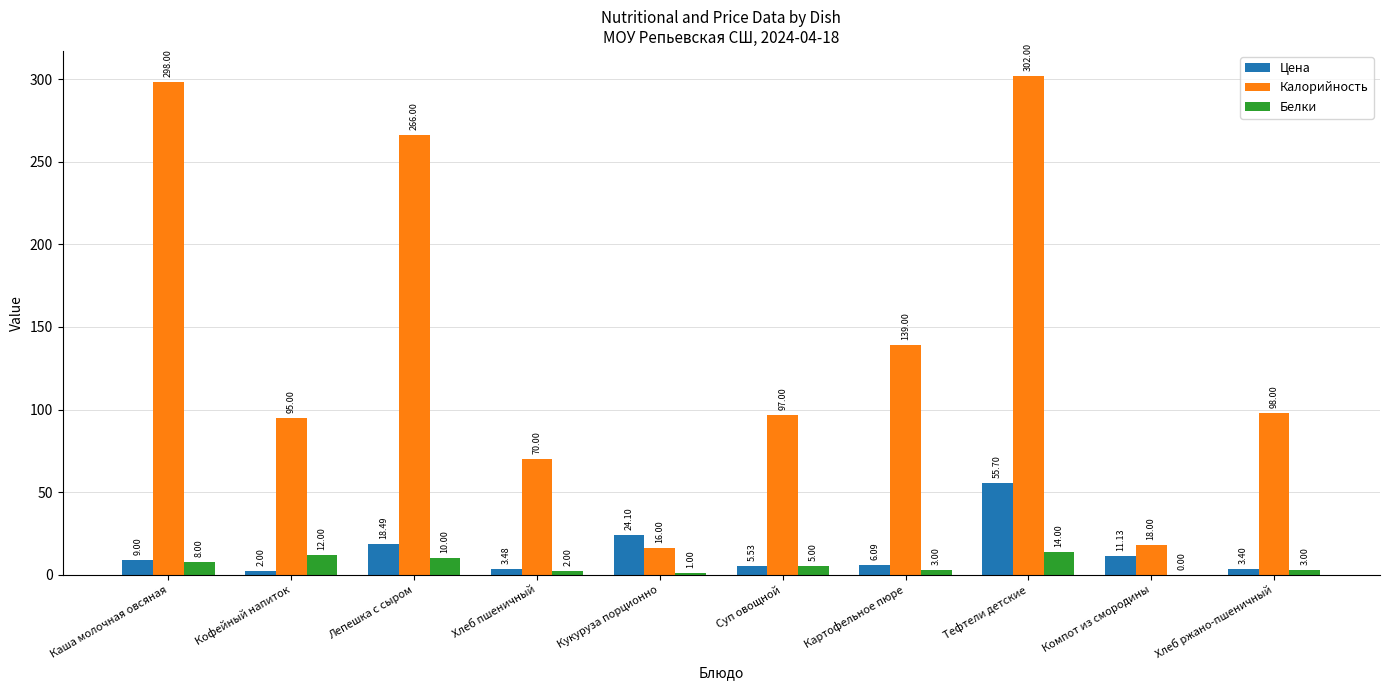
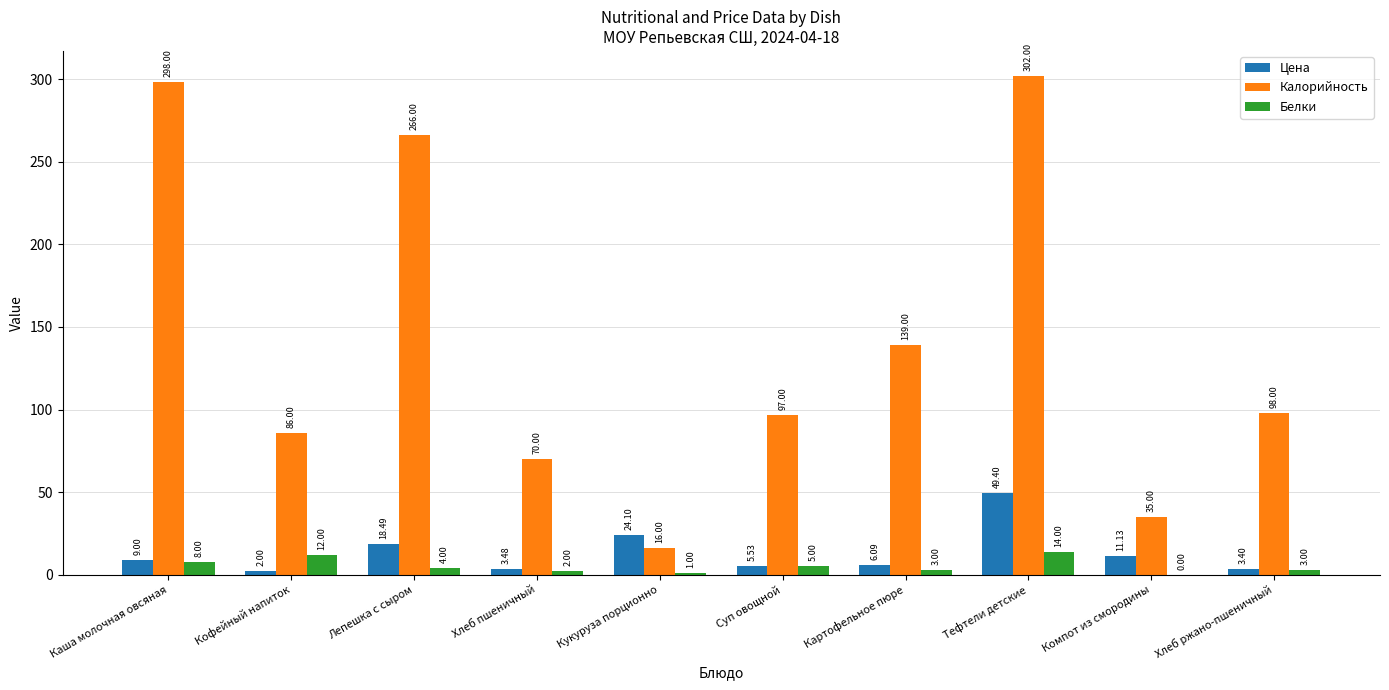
Калорийность, Кофейный напиток: 95.00 -> 86.00
Белки, Лепешка с сыром: 10.00 -> 4.00
Цена, Тефтели детские: 55.70 -> 49.40
Калорийность, Компот из смородины: 18.00 -> 35.00
